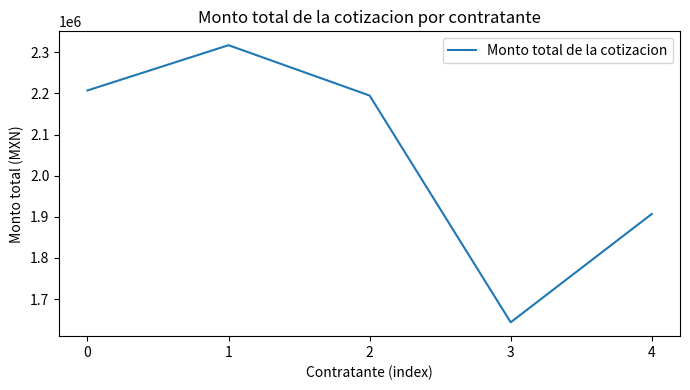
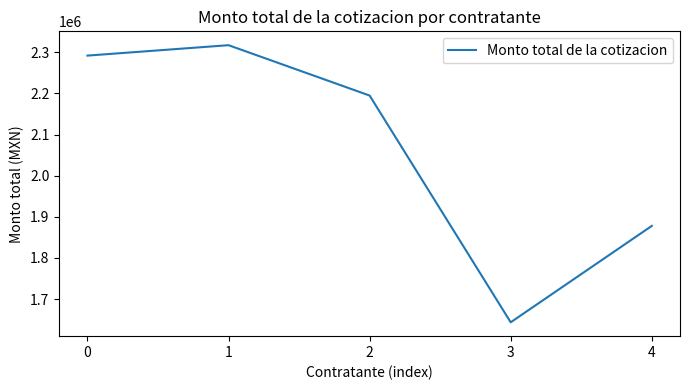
0: 2210000 -> 2290000
4: 1910000 -> 1880000
